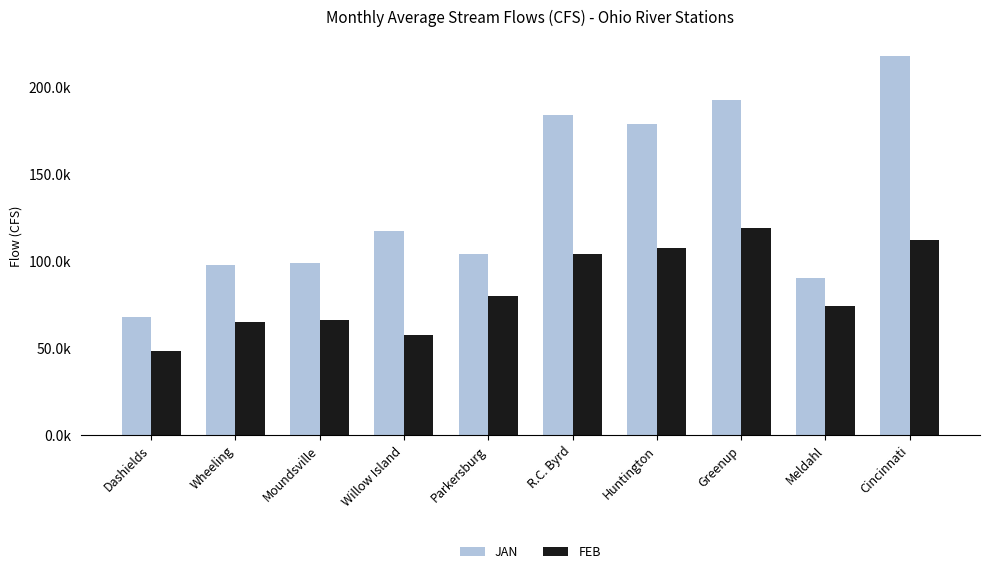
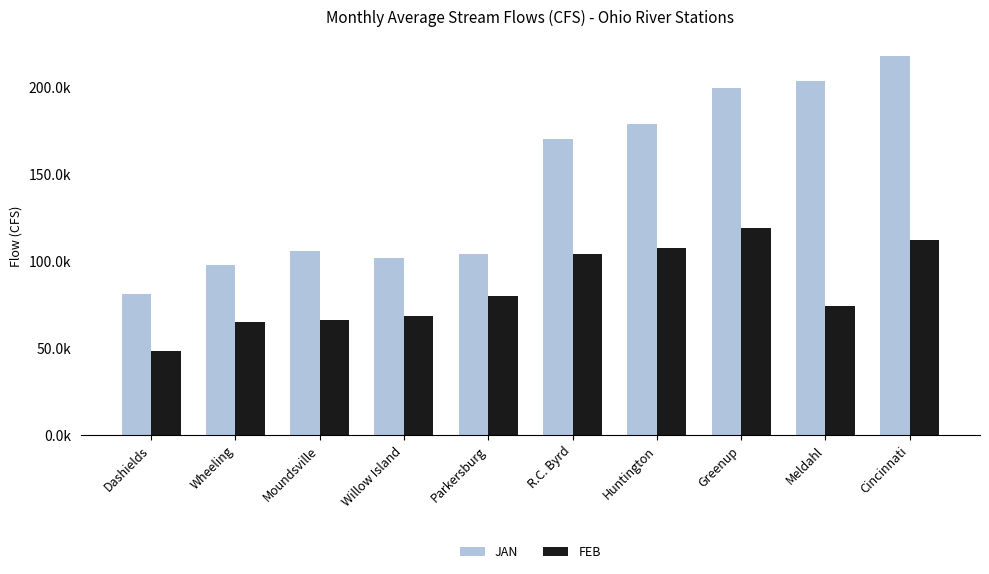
JAN, Dashields: 68000 -> 81000
JAN, Moundsville: 99000 -> 106000
JAN, Willow Island: 117000 -> 102000
FEB, Willow Island: 57000 -> 69000
JAN, R.C. Byrd: 184000 -> 170000
JAN, Greenup: 192000 -> 200000
JAN, Meldahl: 90000 -> 204000
